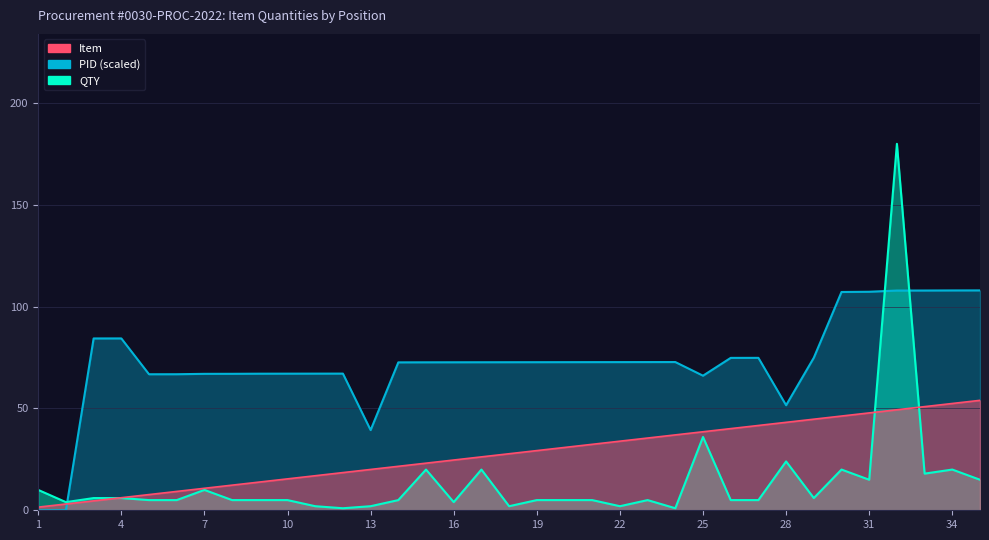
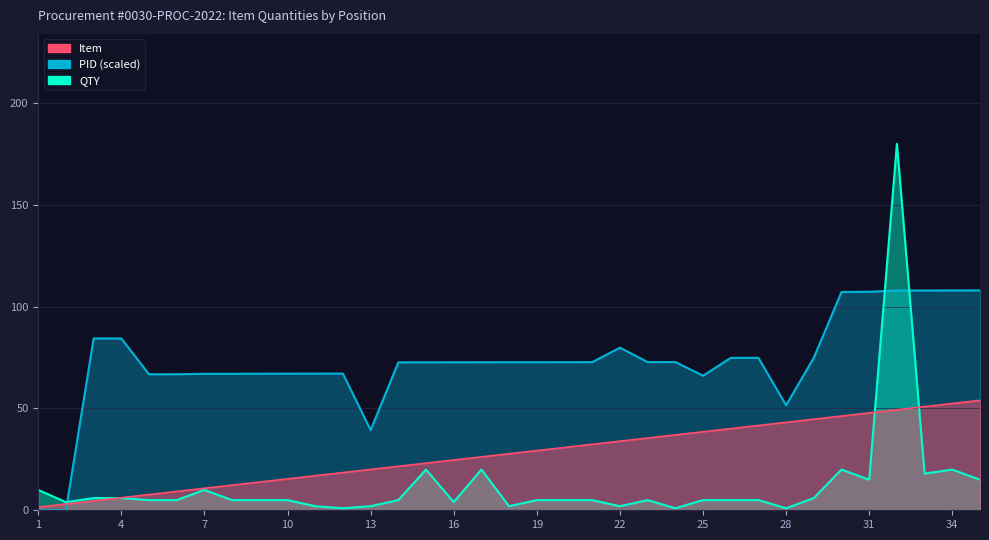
PID (scaled), 22: 73 -> 80
QTY, 25: 36 -> 5
QTY, 28: 24 -> 1
